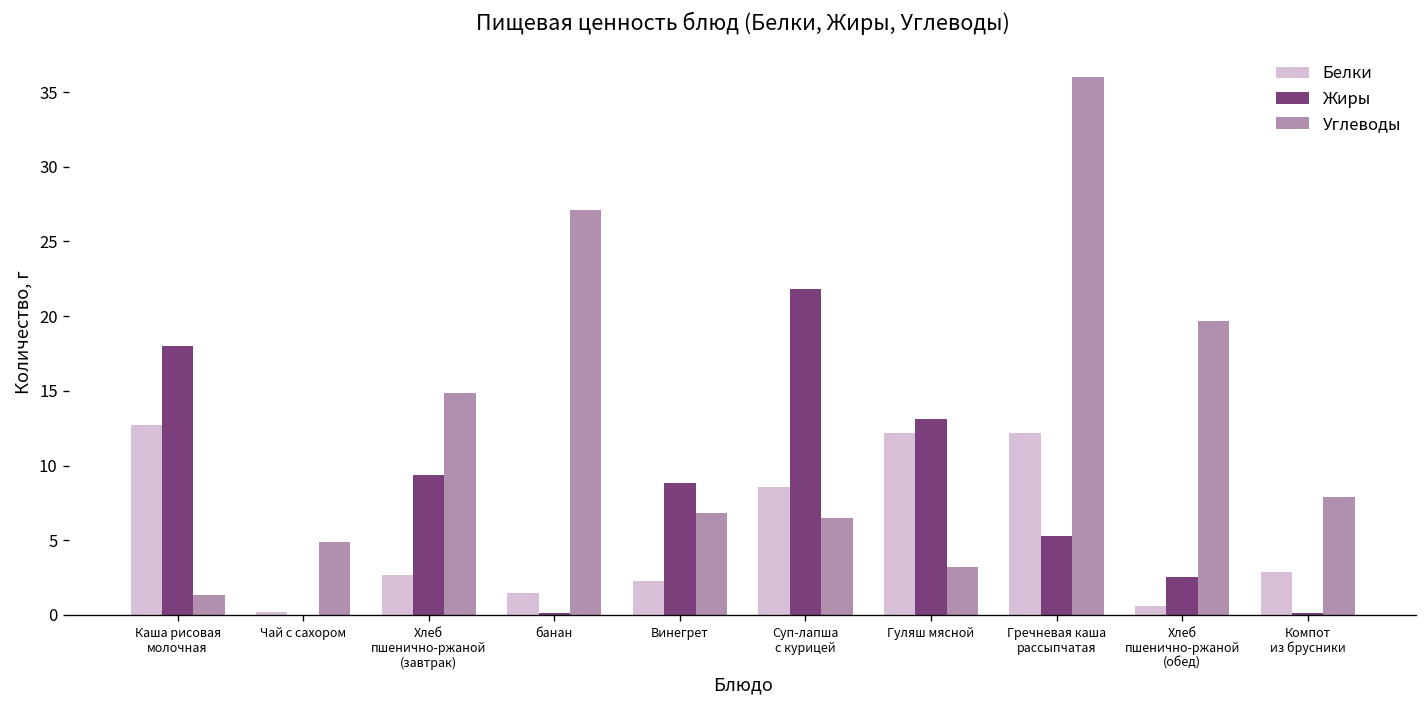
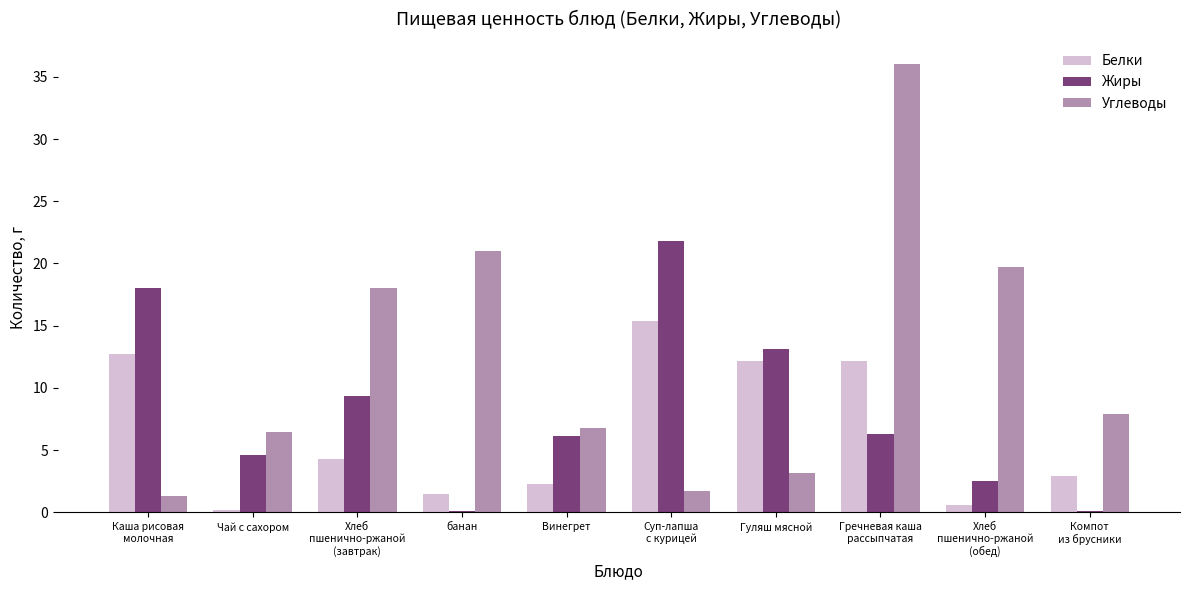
Жиры, Чай с сахором: 0.0 -> 4.6
Углеводы, Чай с сахором: 4.9 -> 6.5
Белки, Хлеб пшенично-ржаной (завтрак): 2.7 -> 4.3
Углеводы, Хлеб пшенично-ржаной (завтрак): 14.9 -> 18.0
Углеводы, банан: 27.1 -> 21.0
Жиры, Винегрет: 8.8 -> 6.1
Белки, Суп-лапша с курицей: 8.6 -> 15.4
Углеводы, Суп-лапша с курицей: 6.5 -> 1.7
Жиры, Гречневая каша рассыпчатая: 5.3 -> 6.3
